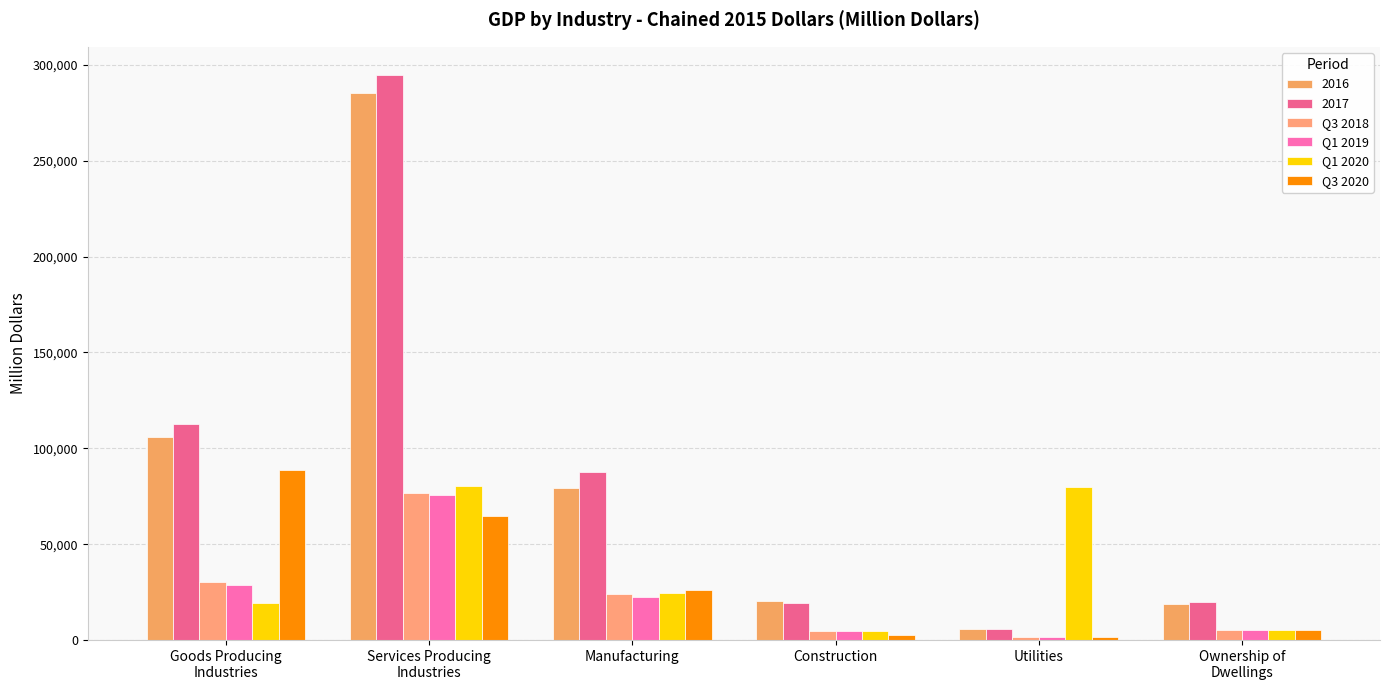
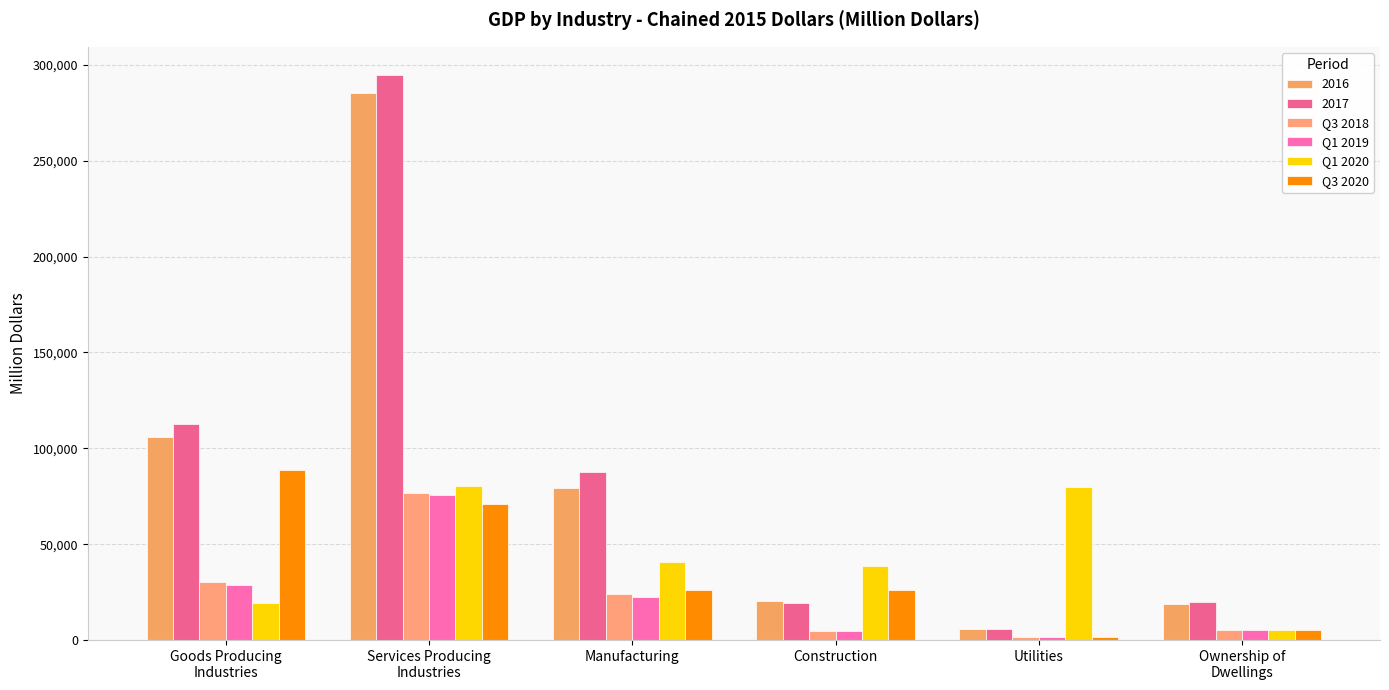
Q3 2020, Services Producing Industries: 65,000 -> 71,000
Q1 2020, Manufacturing: 24,000 -> 41,000
Q1 2020, Construction: 5,000 -> 38,000
Q3 2020, Construction: 2,000 -> 26,000
